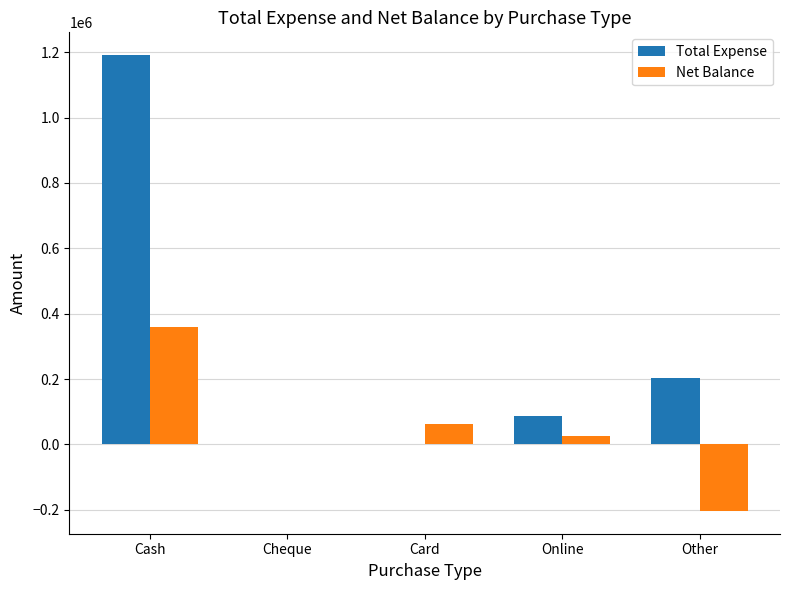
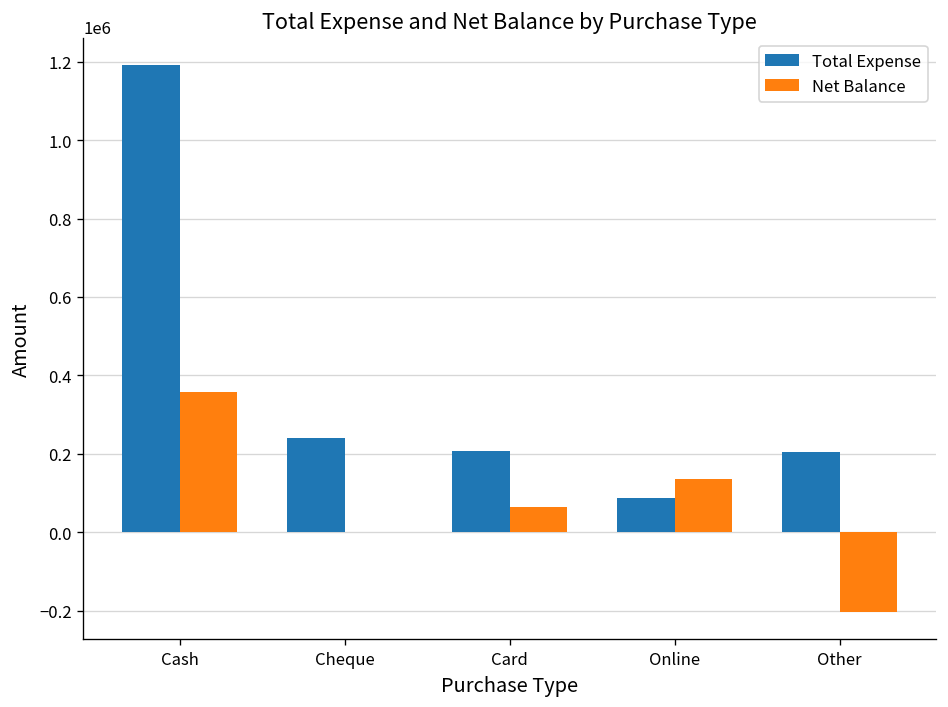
Total Expense, Cheque: 0 -> 240000
Total Expense, Card: 0 -> 210000
Net Balance, Online: 30000 -> 140000
